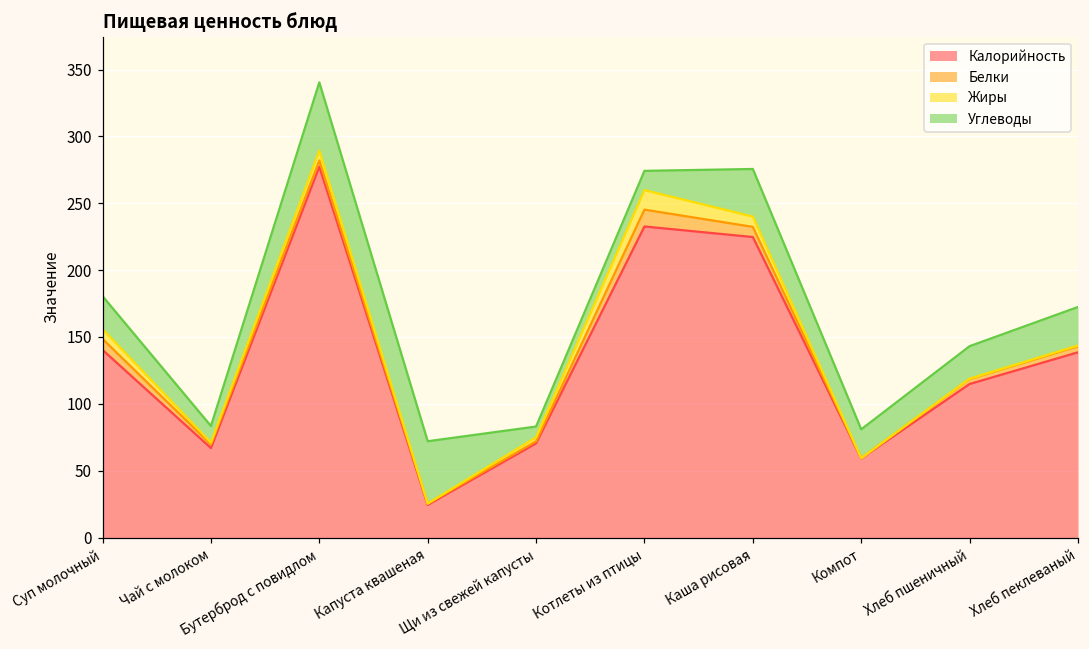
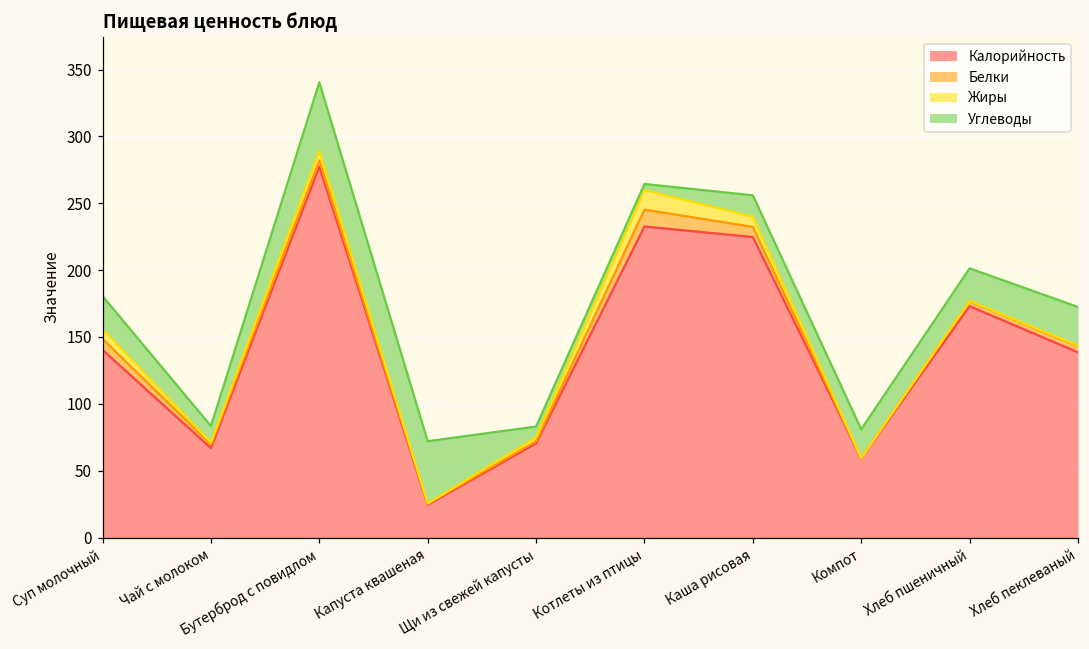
Углеводы, Котлеты из птицы: 14 -> 5
Углеводы, Каша рисовая: 36 -> 16
Калорийность, Хлеб пшеничный: 115 -> 173
